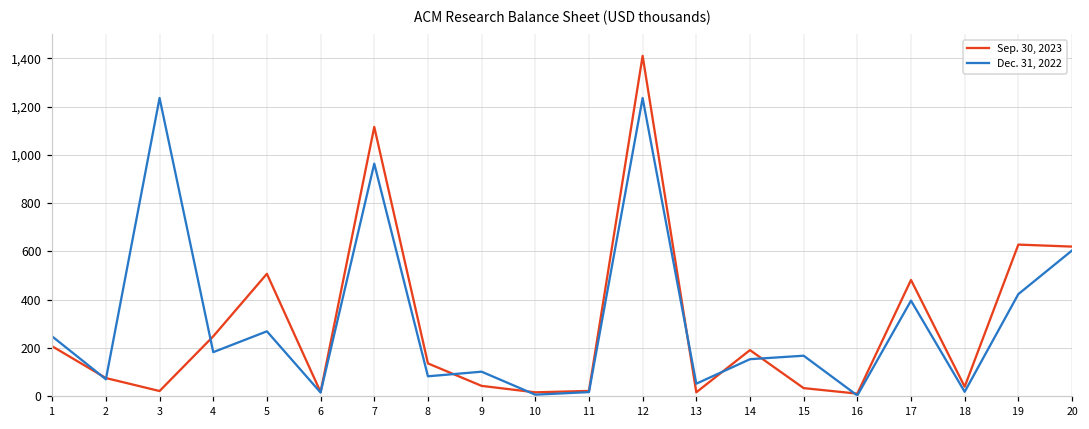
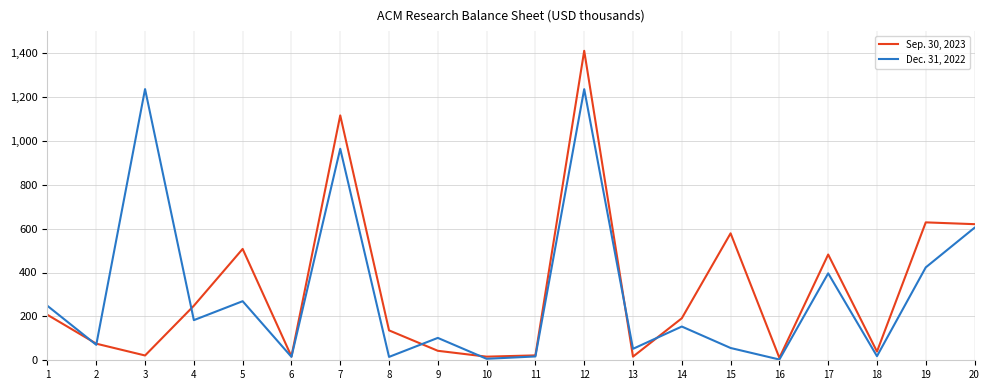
Dec. 31, 2022, 8: 80 -> 20
Sep. 30, 2023, 15: 30 -> 580
Dec. 31, 2022, 15: 170 -> 60
